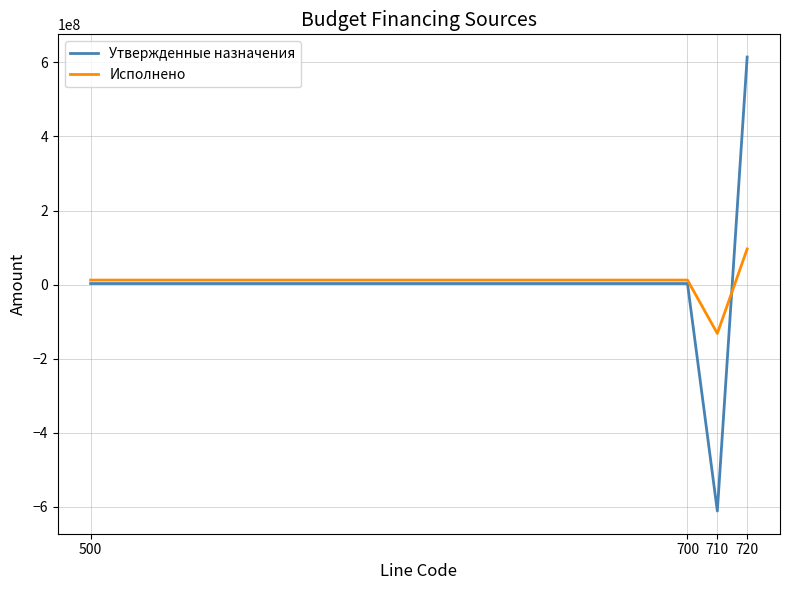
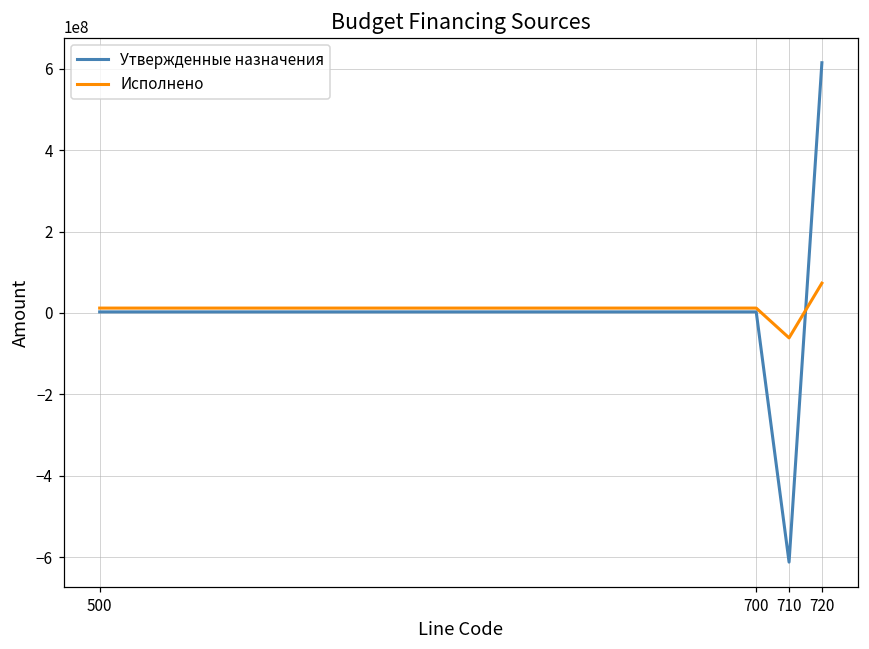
Исполнено, 710: -130000000 -> -60000000
Исполнено, 720: 100000000 -> 70000000
